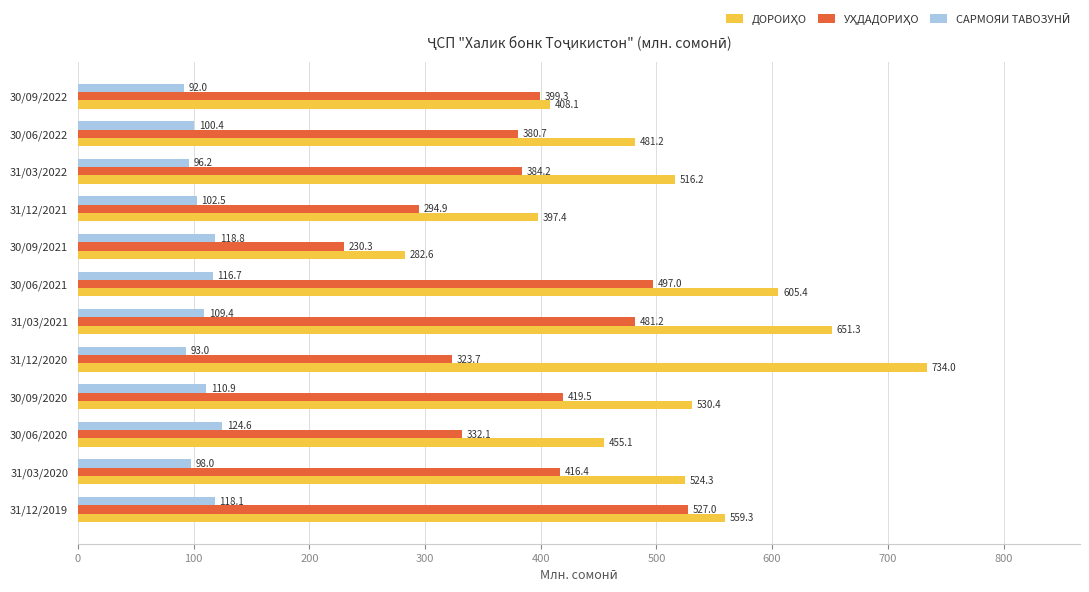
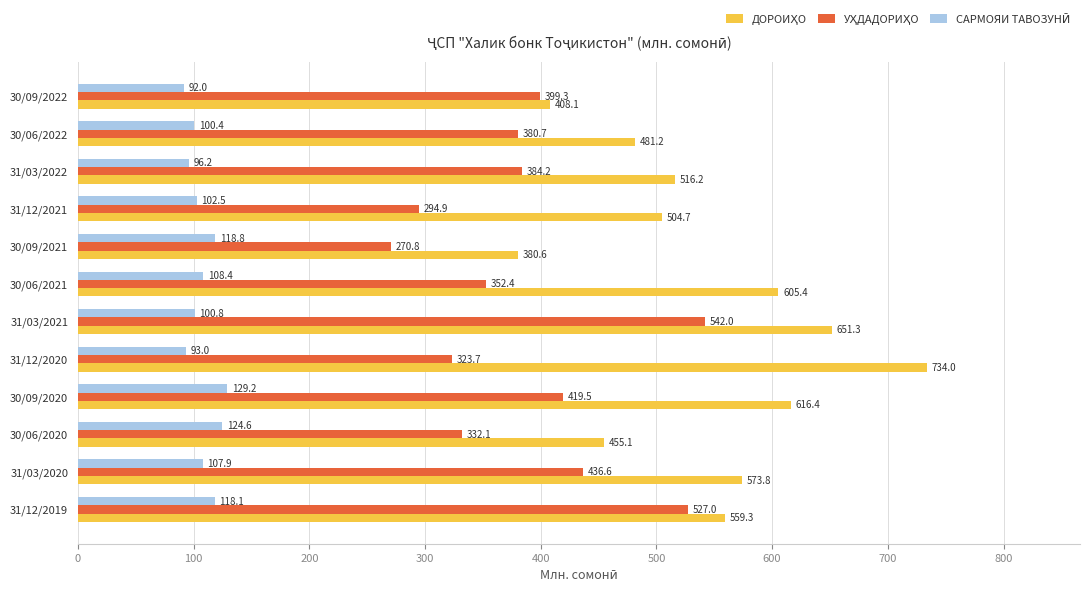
ДОРОИҲО, 31/12/2021: 397.4 -> 504.7
УҲДАДОРИҲО, 30/09/2021: 230.3 -> 270.8
ДОРОИҲО, 30/09/2021: 282.6 -> 380.6
САРМОЯИ ТАВОЗУНӢ, 30/06/2021: 116.7 -> 108.4
УҲДАДОРИҲО, 30/06/2021: 497.0 -> 352.4
САРМОЯИ ТАВОЗУНӢ, 31/03/2021: 109.4 -> 100.8
УҲДАДОРИҲО, 31/03/2021: 481.2 -> 542.0
САРМОЯИ ТАВОЗУНӢ, 30/09/2020: 110.9 -> 129.2
ДОРОИҲО, 30/09/2020: 530.4 -> 616.4
САРМОЯИ ТАВОЗУНӢ, 31/03/2020: 98.0 -> 107.9
УҲДАДОРИҲО, 31/03/2020: 416.4 -> 436.6
ДОРОИҲО, 31/03/2020: 524.3 -> 573.8
